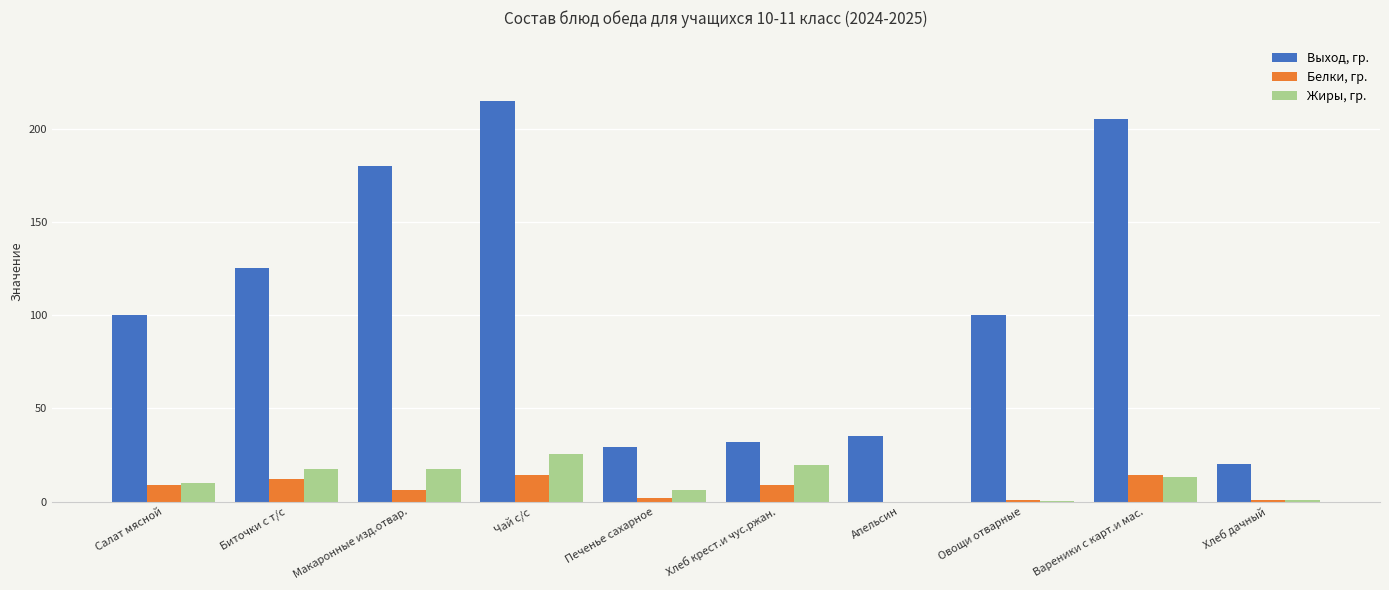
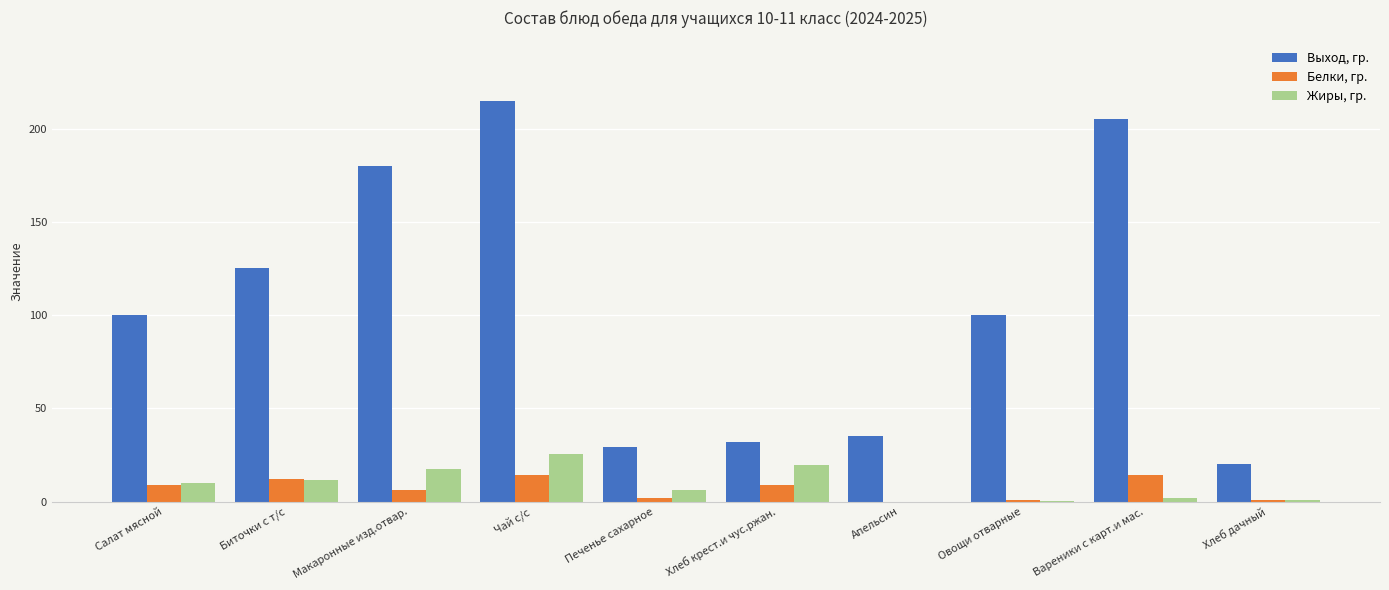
Жиры, гр., Биточки с т/с: 17 -> 11
Жиры, гр., Вареники с карт.и мас.: 13 -> 2
